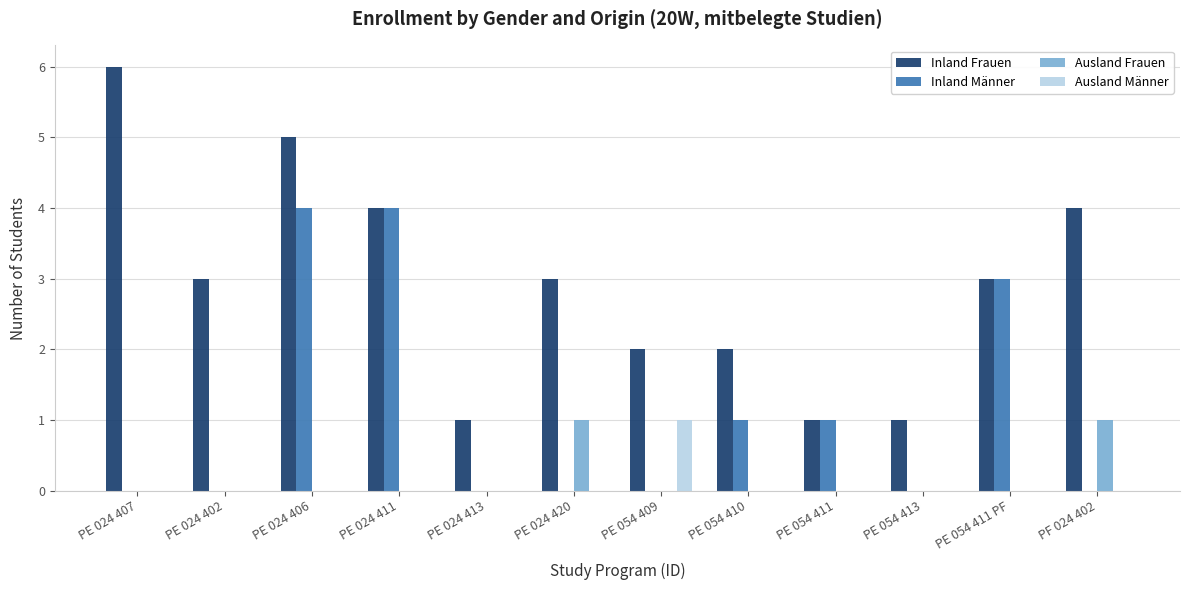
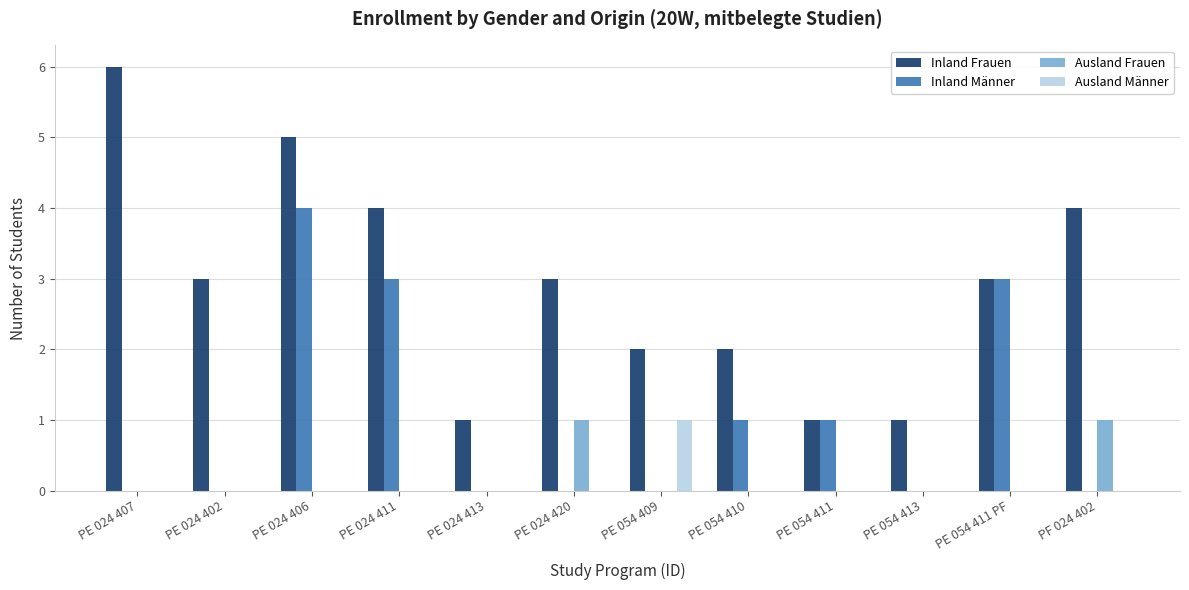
Inland Männer, PE 024 411: 4 -> 3
